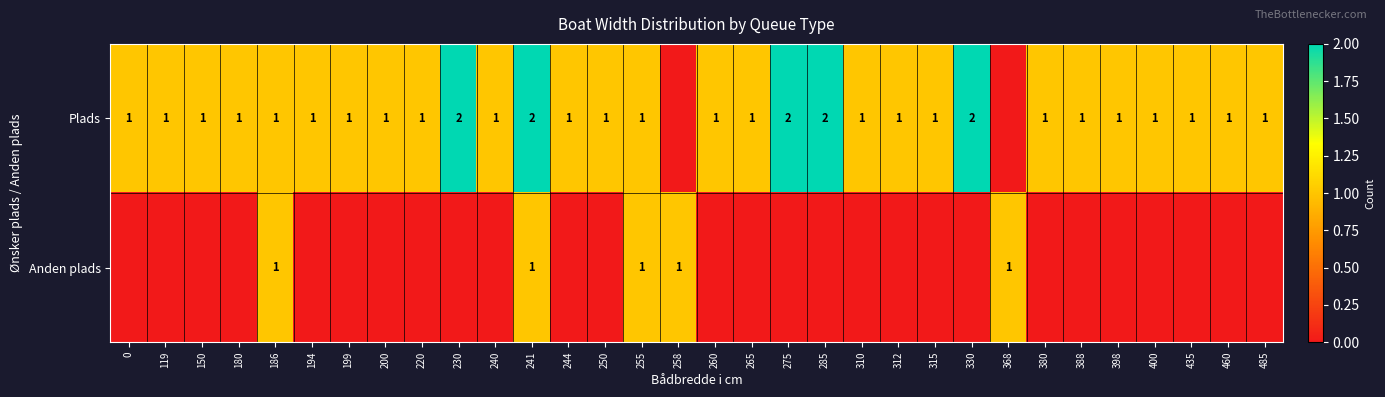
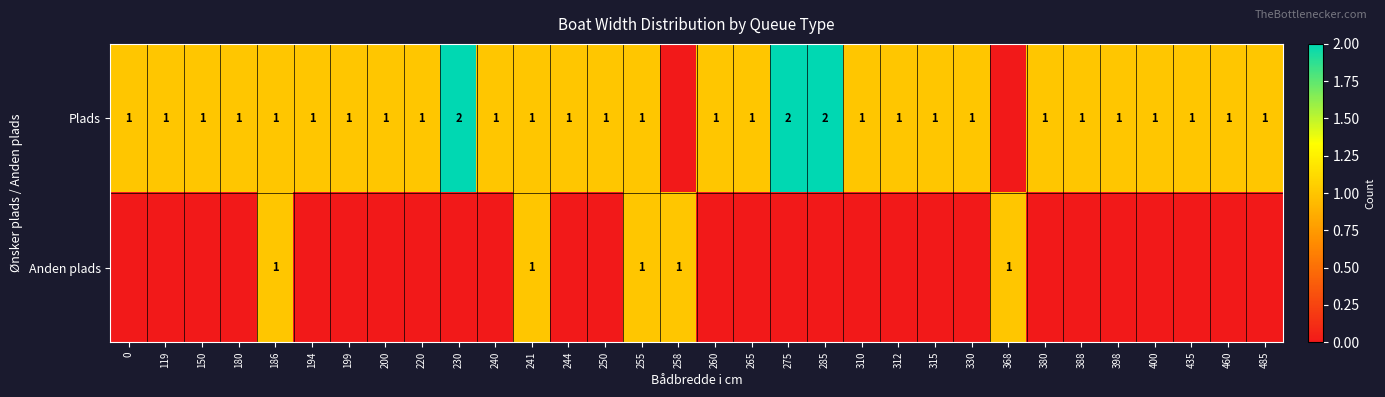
Plads, 241: 2 -> 1
Plads, 330: 2 -> 1
